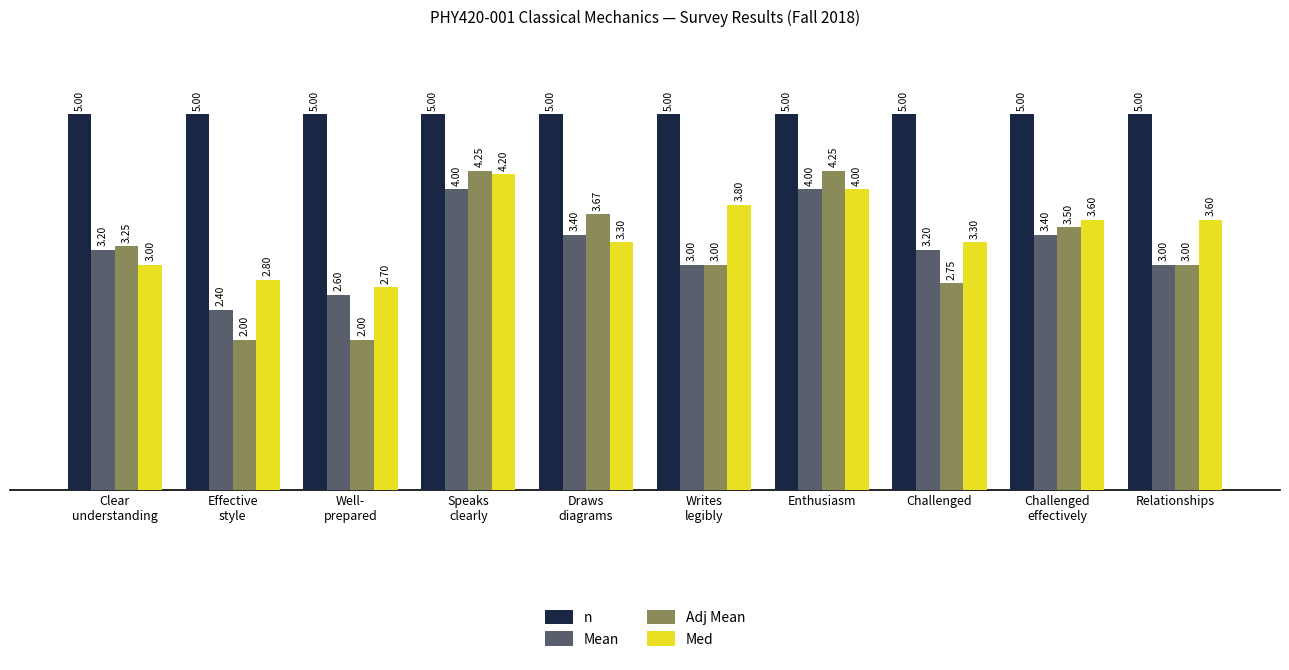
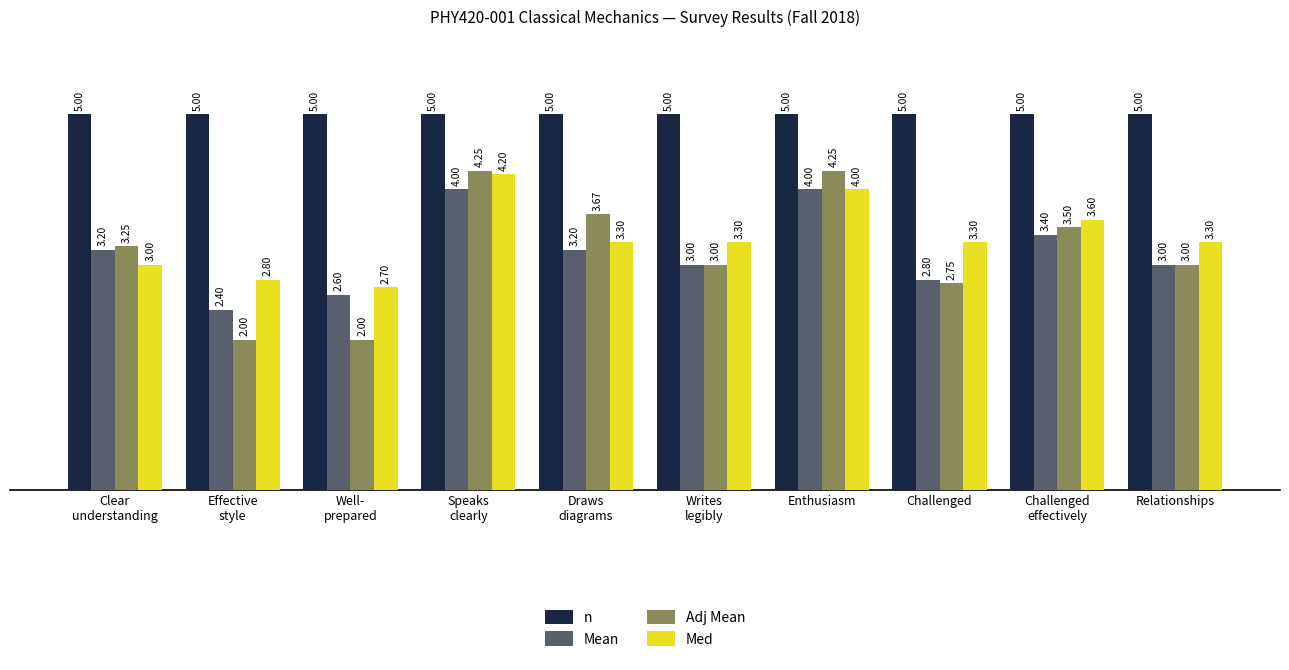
Mean, Draws diagrams: 3.40 -> 3.20
Med, Writes legibly: 3.80 -> 3.30
Mean, Challenged: 3.20 -> 2.80
Med, Relationships: 3.60 -> 3.30
